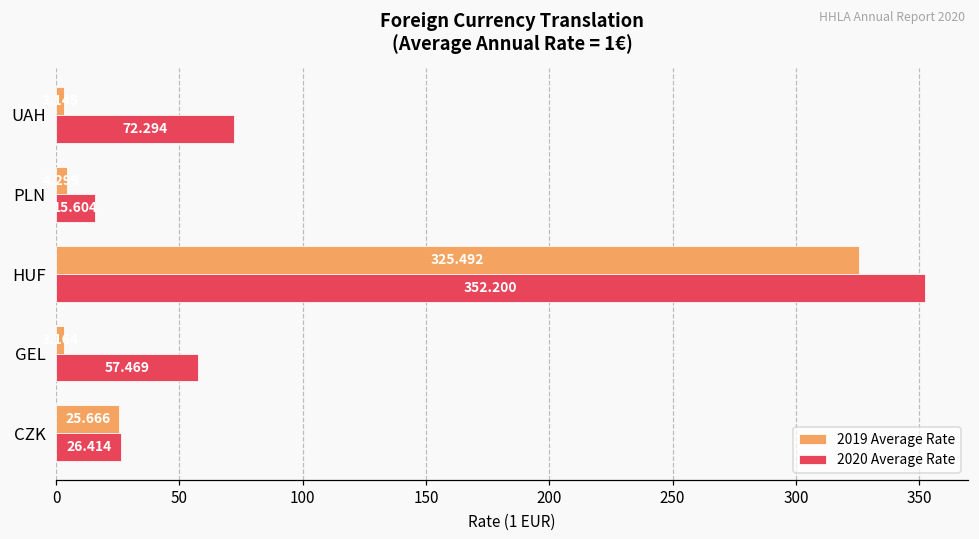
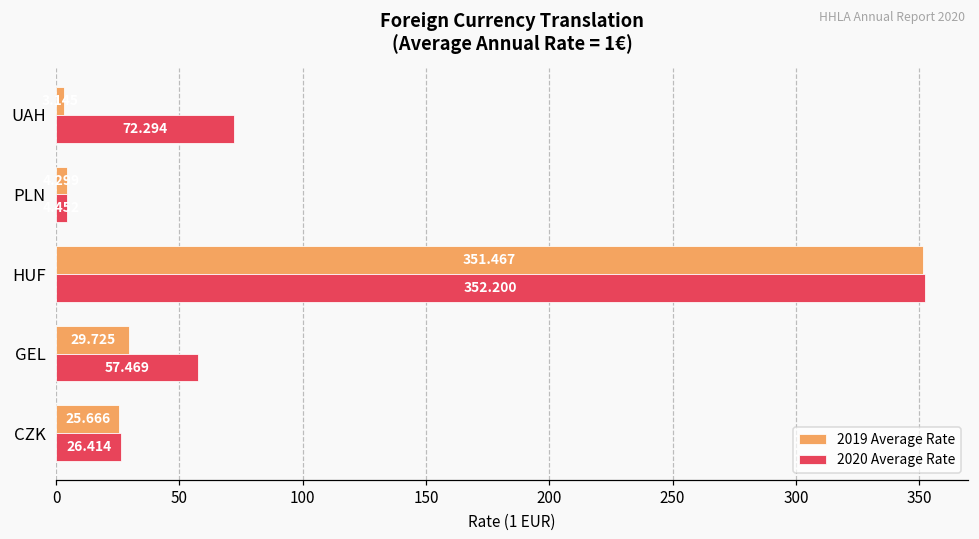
2020 Average Rate, PLN: 16 -> 4
2019 Average Rate, HUF: 325.492 -> 351.467
2019 Average Rate, GEL: 3 -> 30
